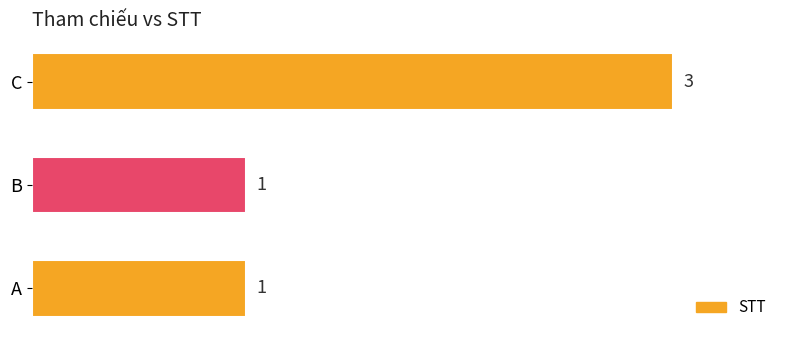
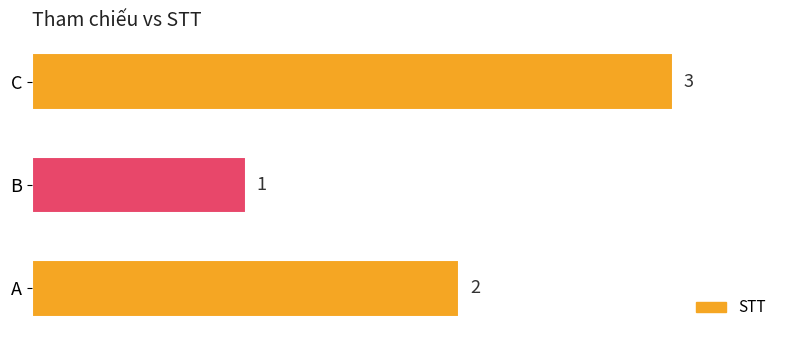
A: 1 -> 2
